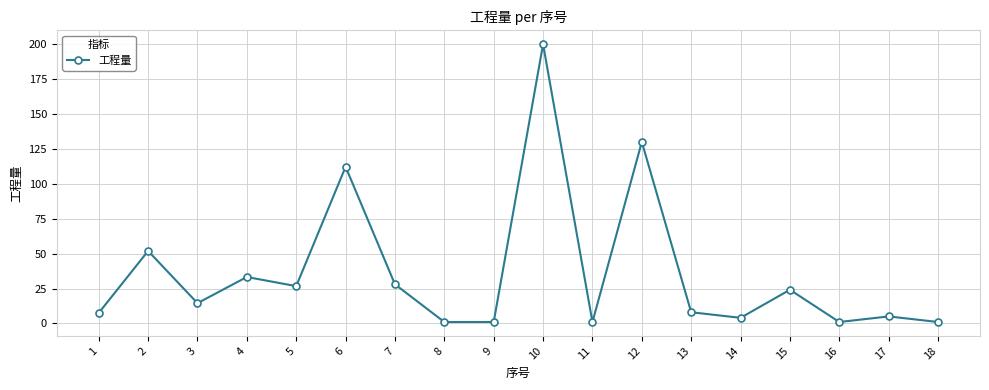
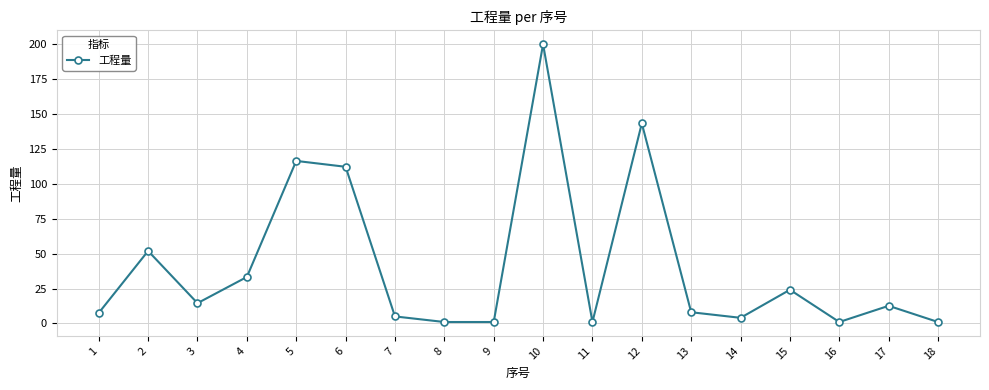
5: 27 -> 116
7: 28 -> 5
12: 130 -> 143
17: 5 -> 13
